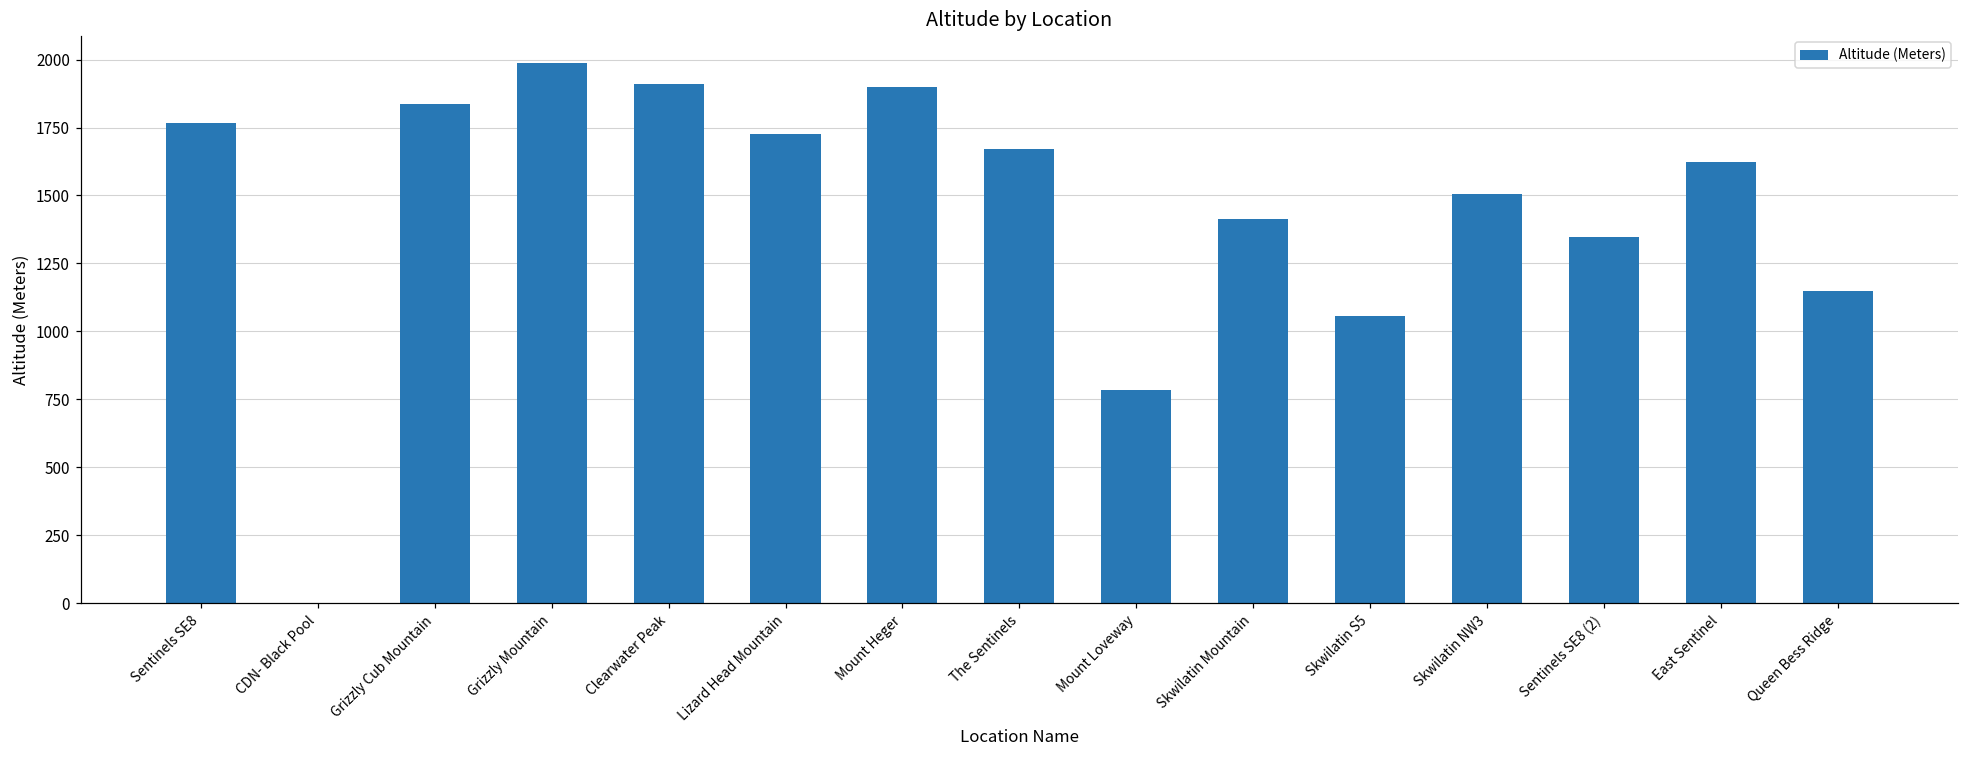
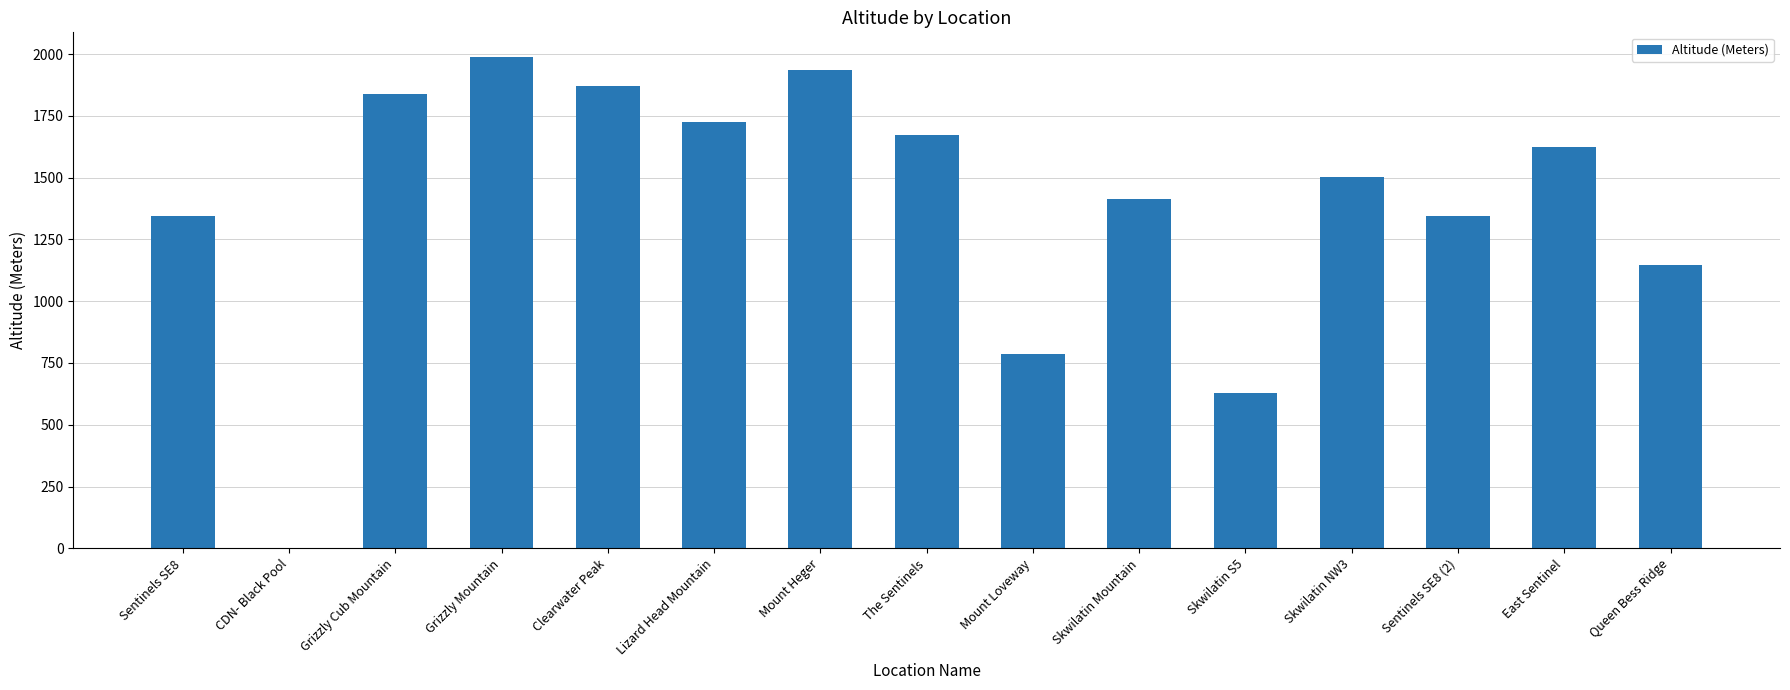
Sentinels SE8: 1770 -> 1350
Clearwater Peak: 1910 -> 1870
Mount Heger: 1900 -> 1940
Skwilatin S5: 1060 -> 630
